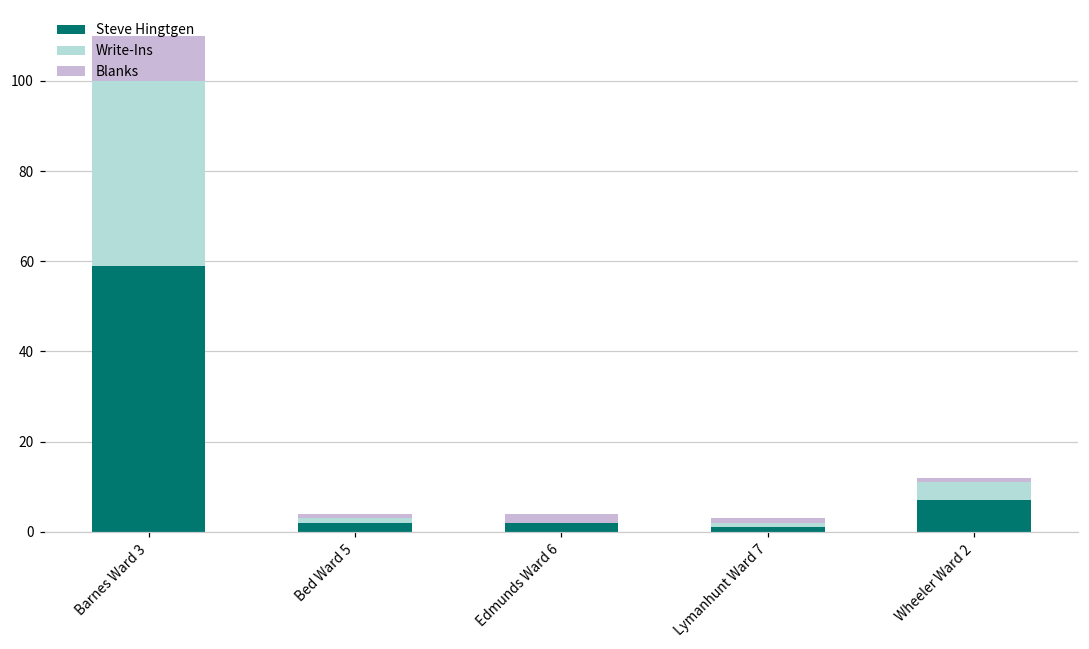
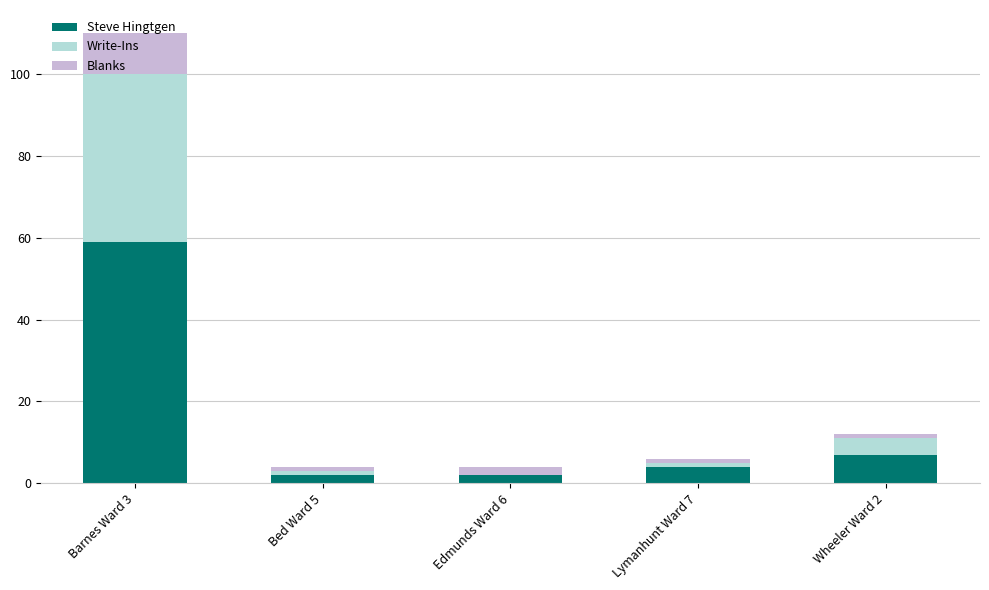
Steve Hingtgen, Lymanhunt Ward 7: 1 -> 4
